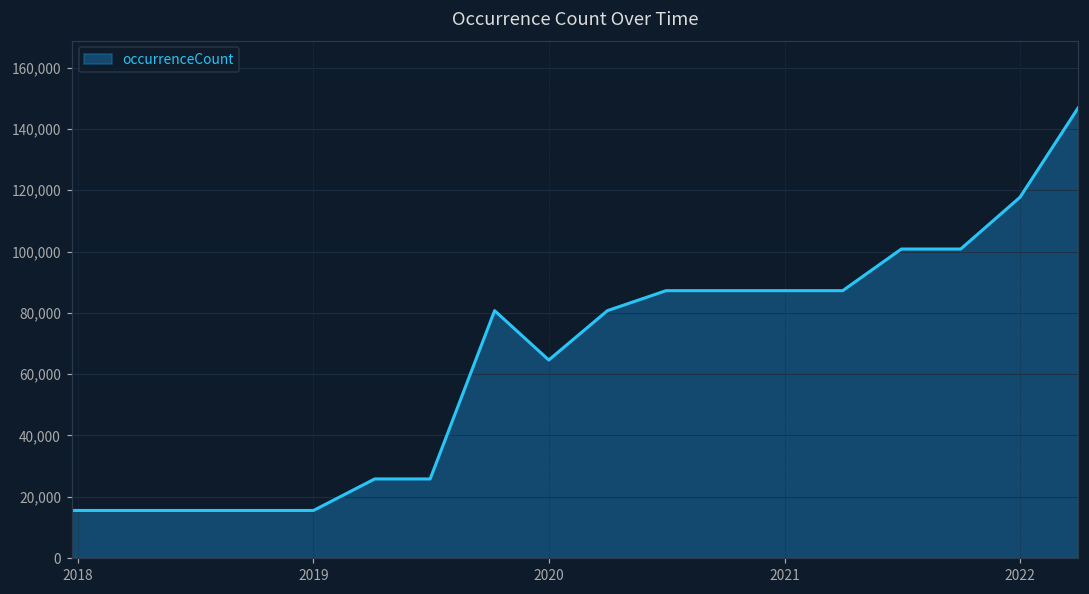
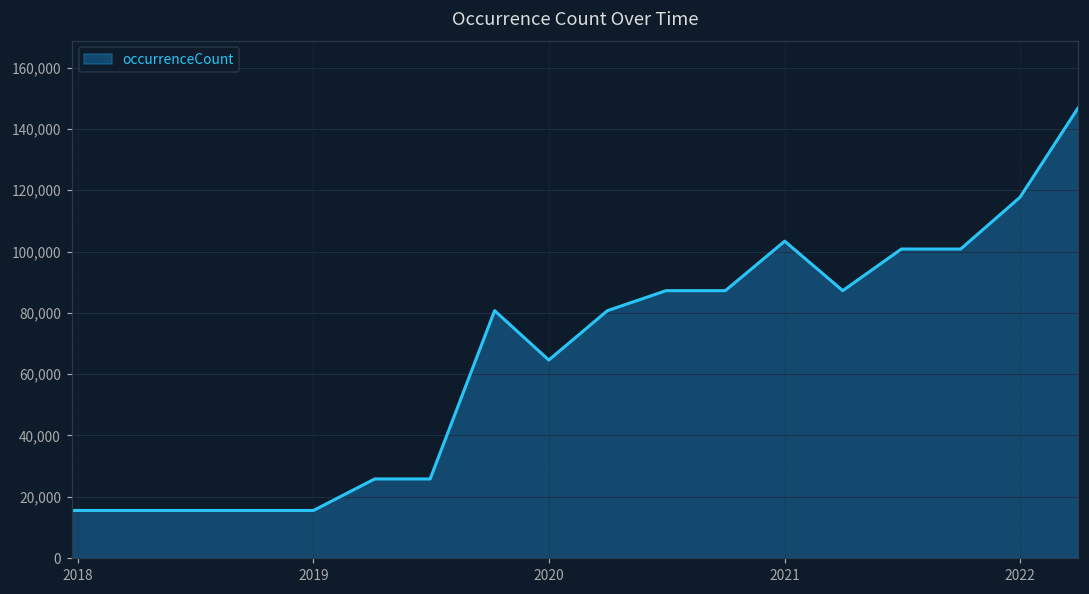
2021: 87,000 -> 103,000
